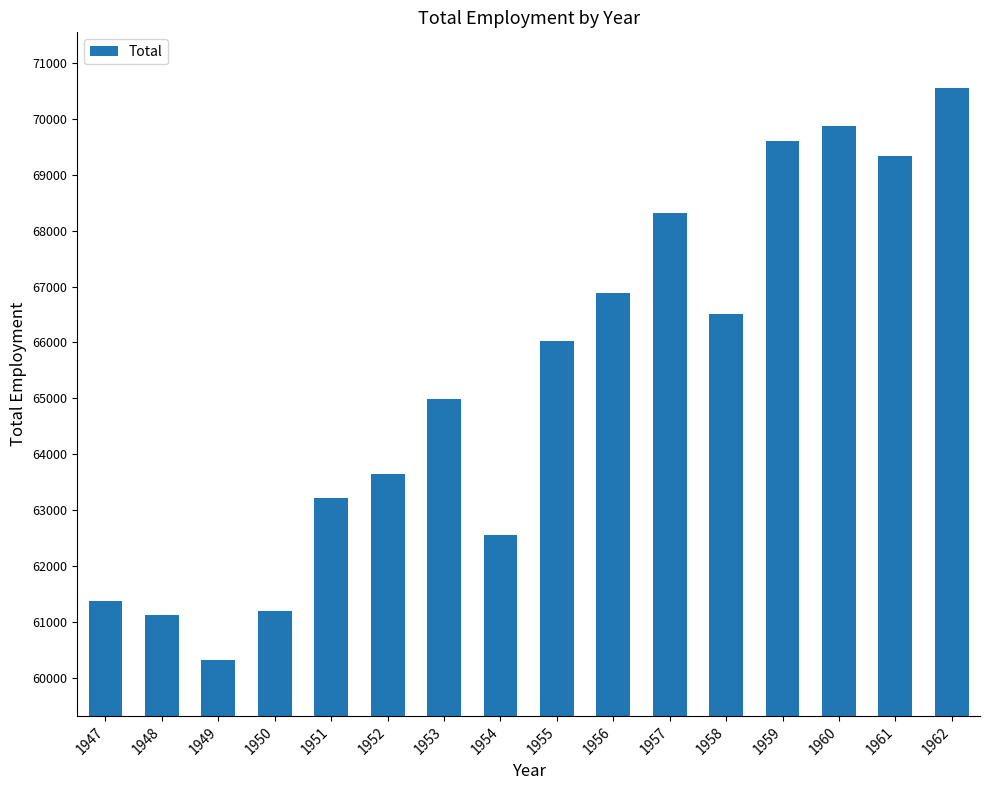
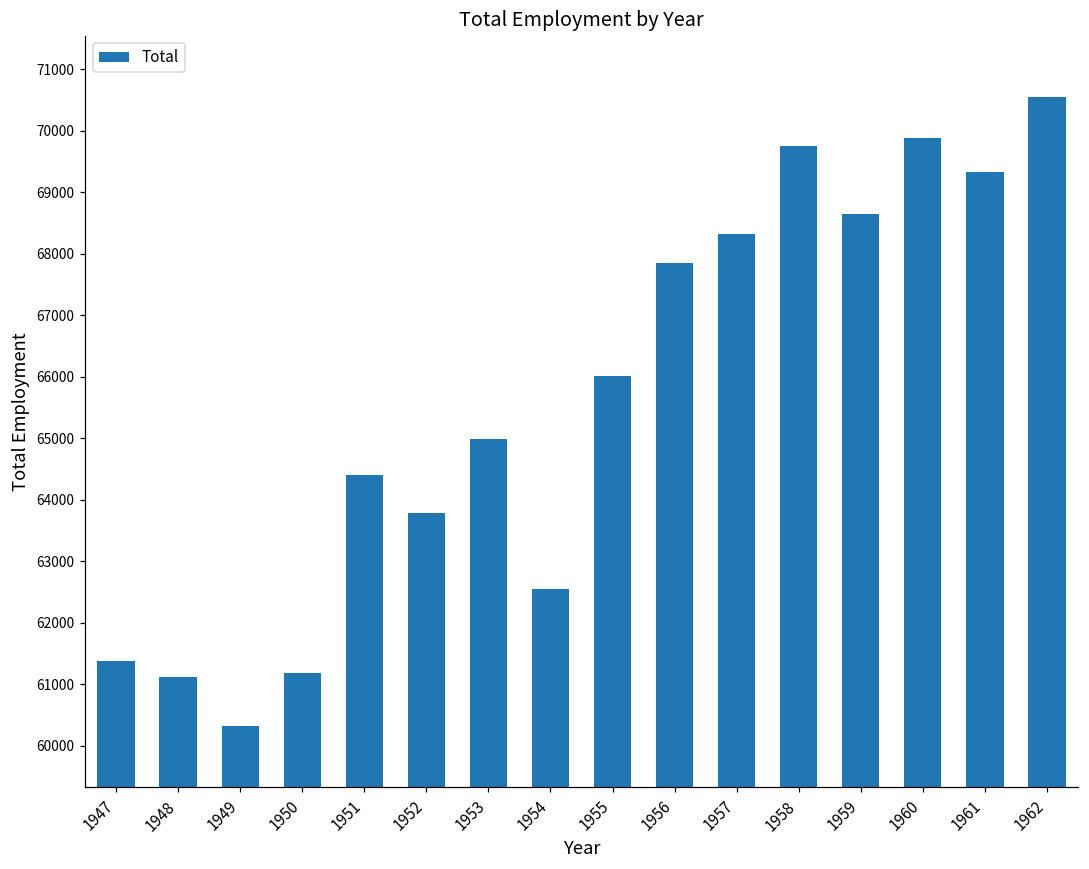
1951: 63200 -> 64400
1952: 63600 -> 63800
1956: 66900 -> 67900
1958: 66500 -> 69800
1959: 69600 -> 68700
